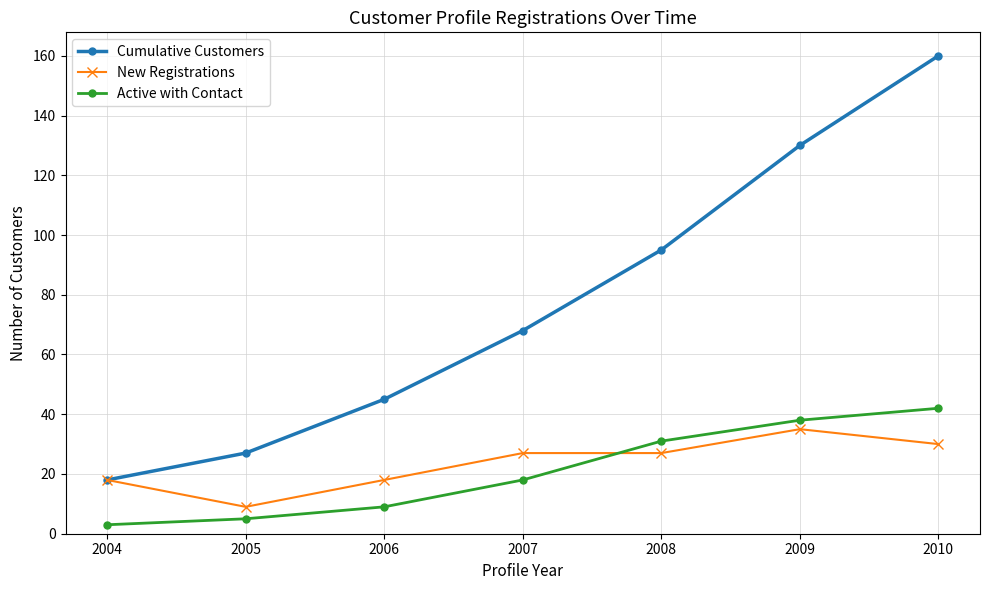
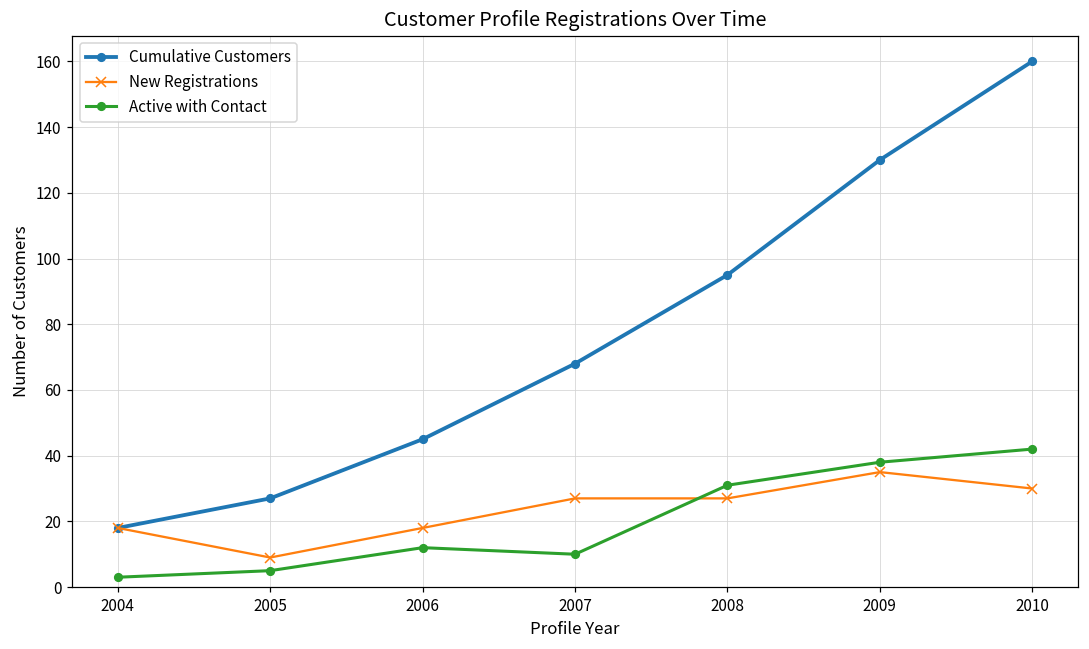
Active with Contact, 2006: 9 -> 12
Active with Contact, 2007: 18 -> 10
